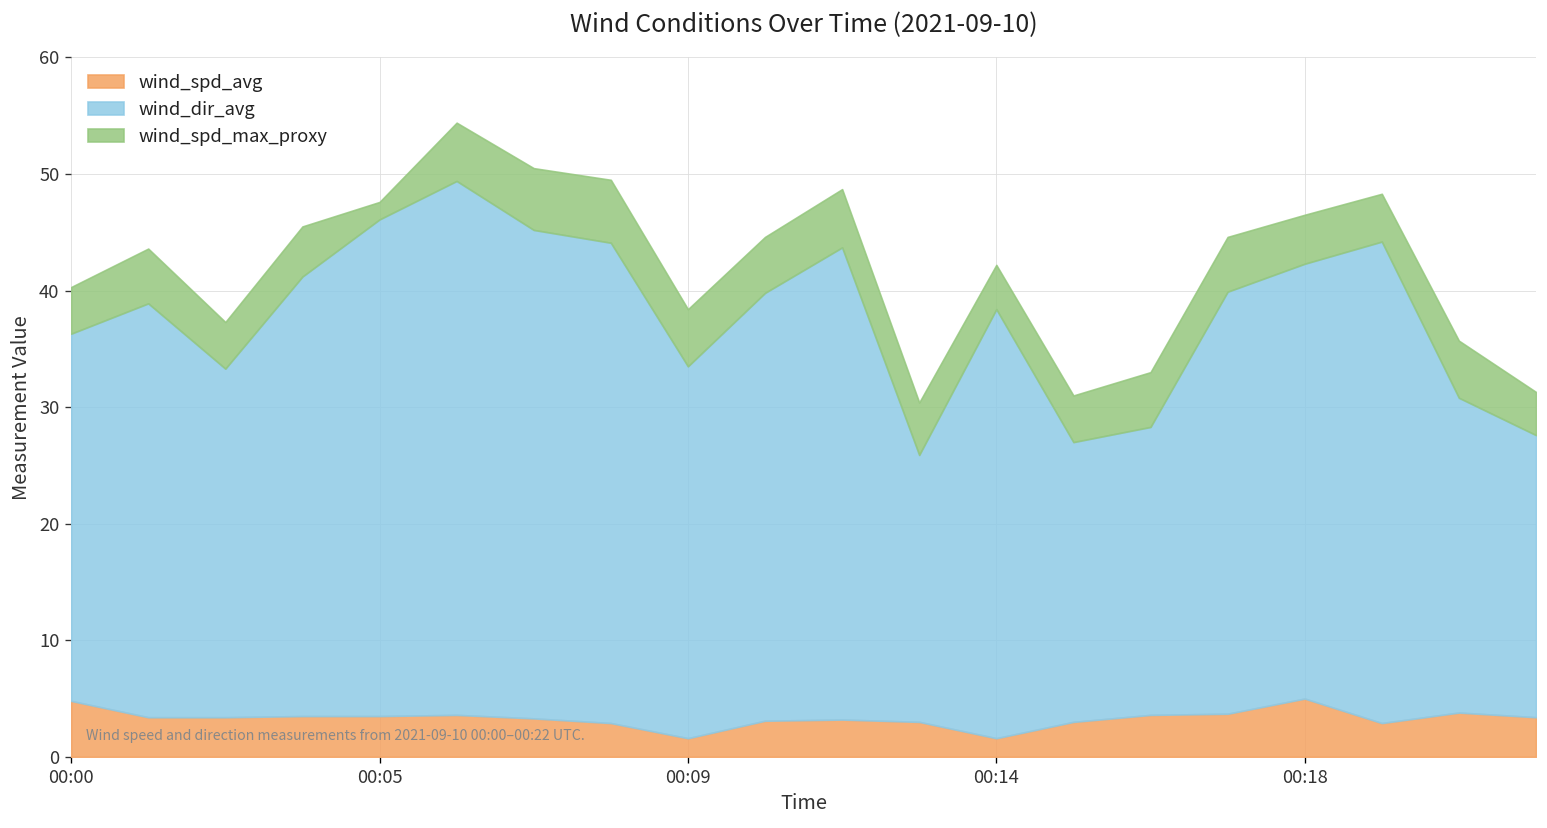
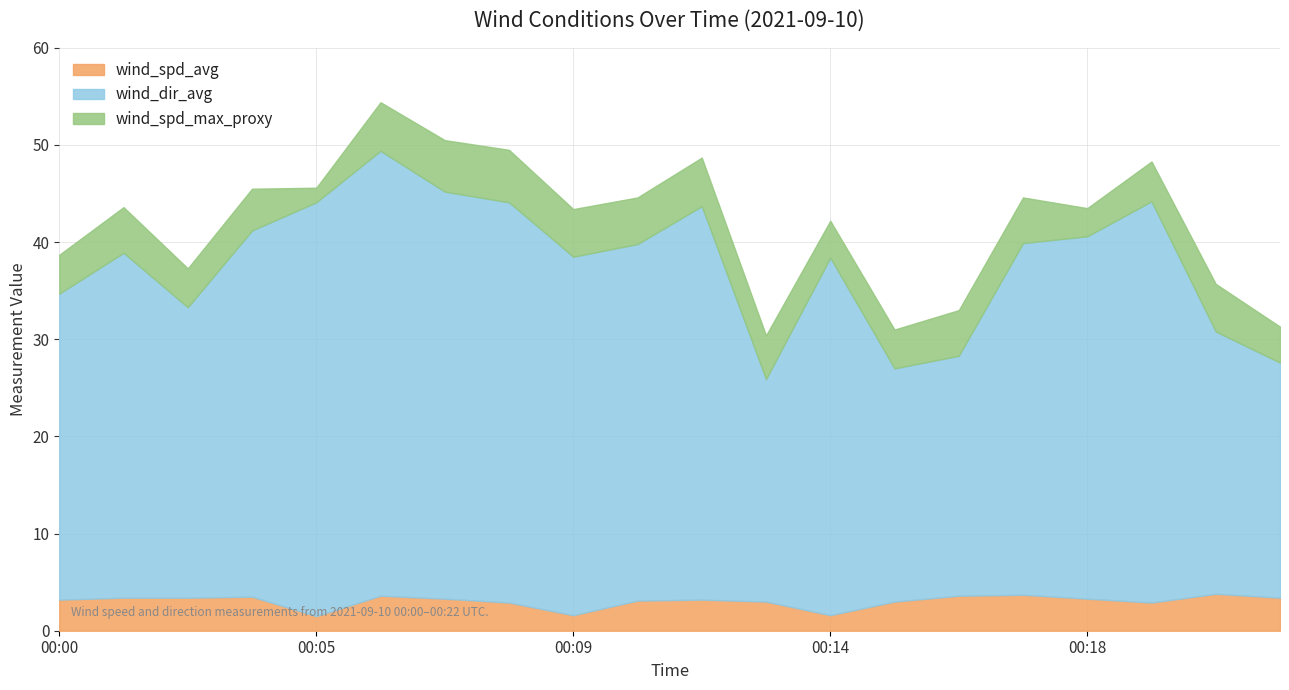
wind_spd_avg, 00:00: 5 -> 3
wind_spd_avg, 00:05: 4 -> 2
wind_dir_avg, 00:09: 32 -> 37
wind_spd_avg, 00:18: 5 -> 3
wind_spd_max_proxy, 00:18: 4 -> 3
